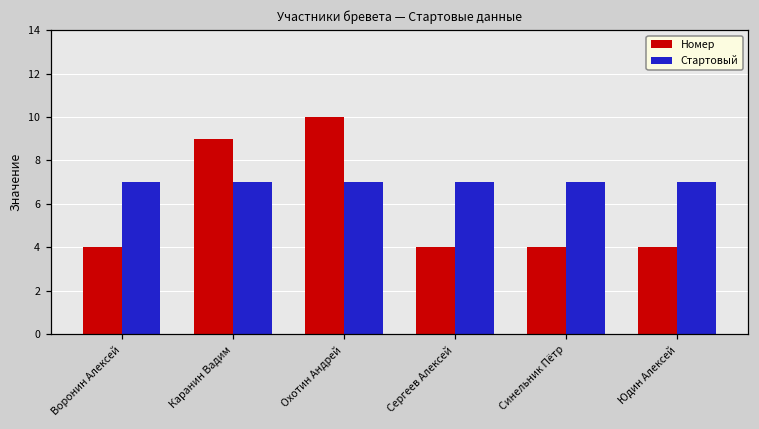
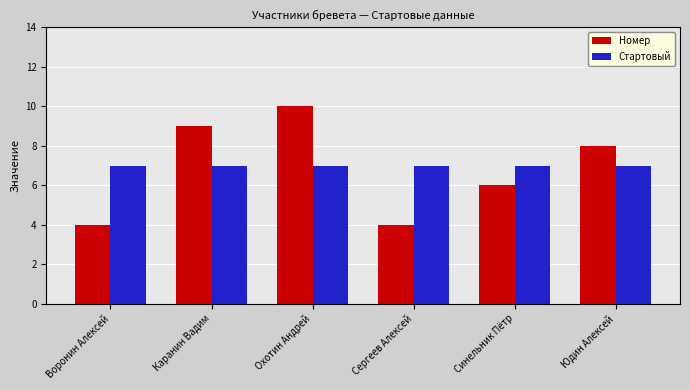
Номер, Синельник Пётр: 4 -> 6
Номер, Юдин Алексей: 4 -> 8
